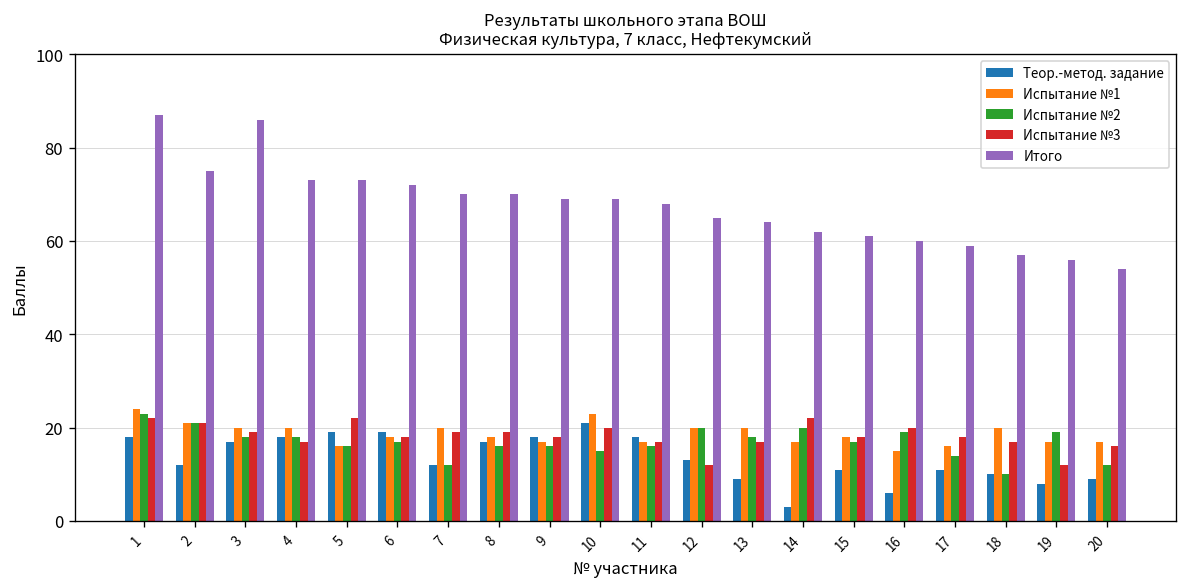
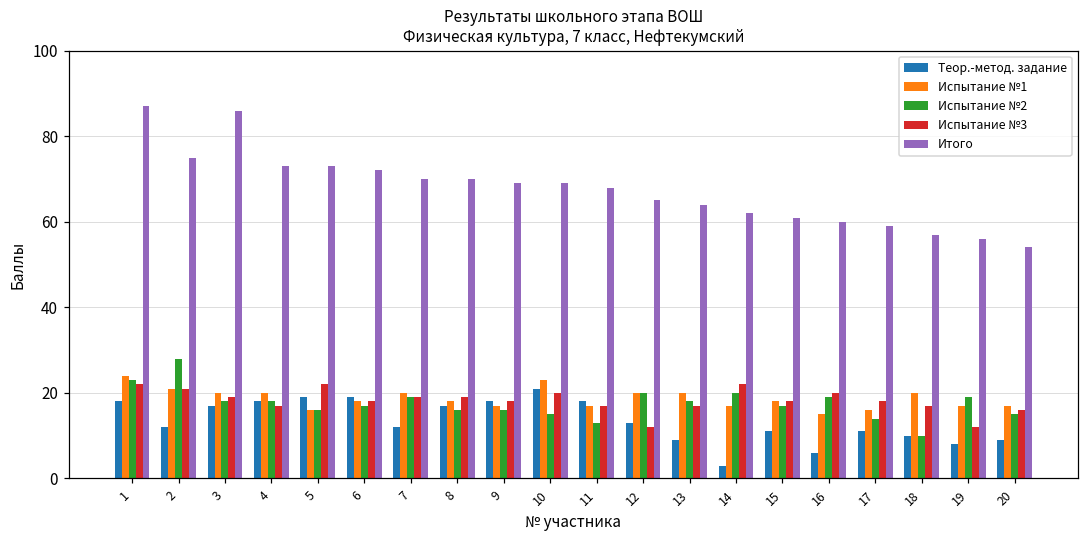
Испытание №2, 2: 21 -> 28
Испытание №2, 7: 12 -> 19
Испытание №2, 11: 16 -> 13
Испытание №2, 20: 12 -> 15
